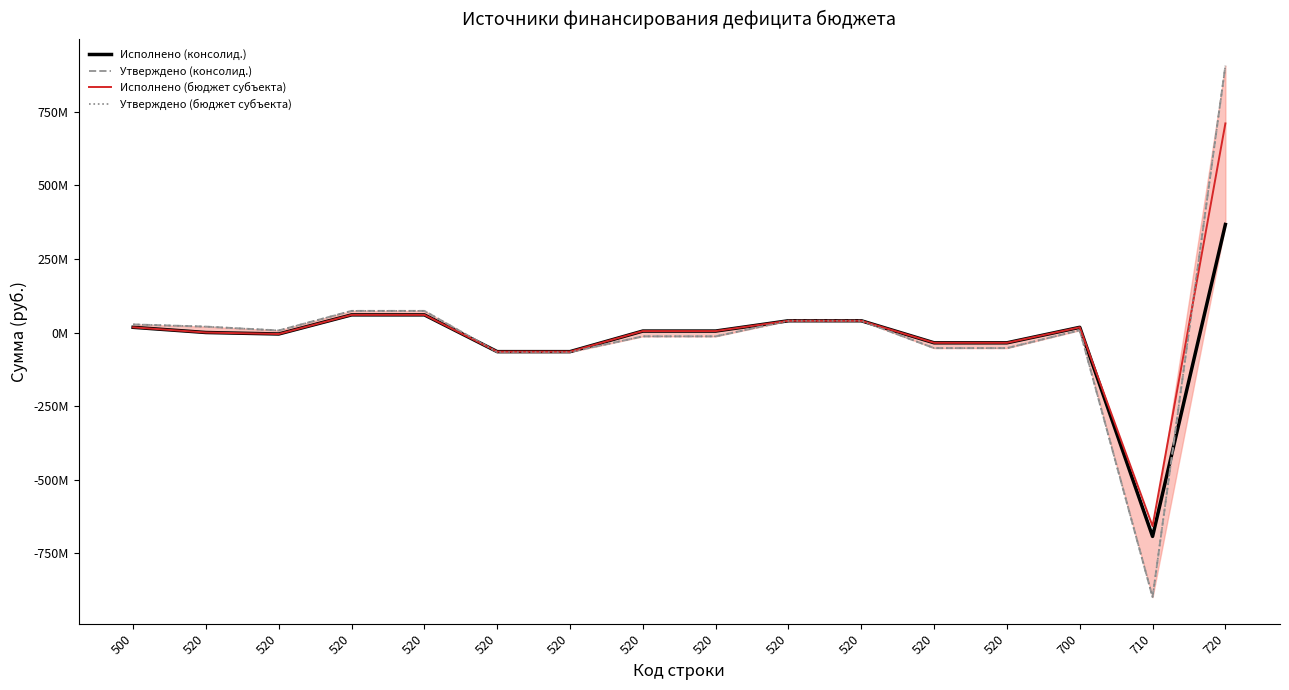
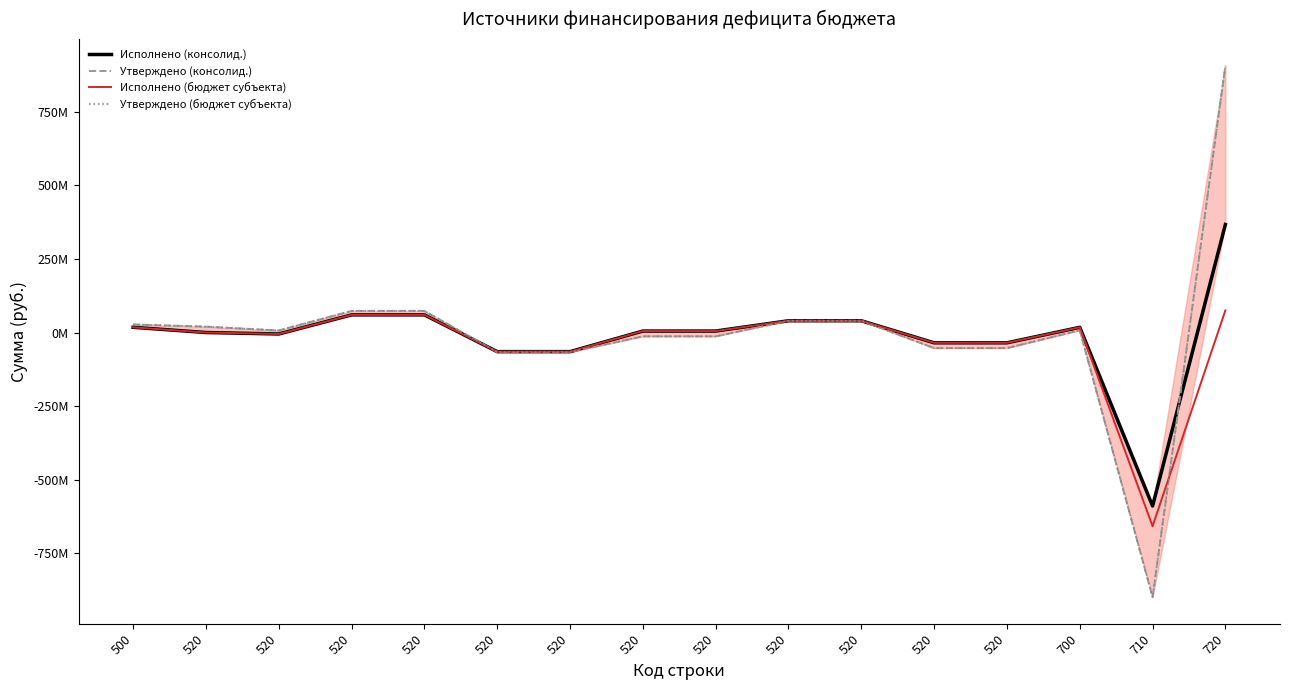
Исполнено (консолид.), 710: -690000000 -> -590000000
Исполнено (бюджет субъекта), 720: 710000000 -> 80000000
